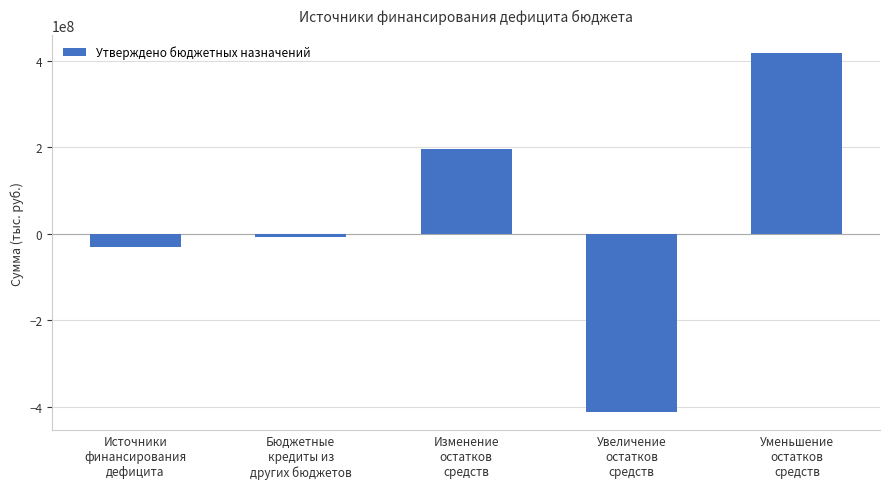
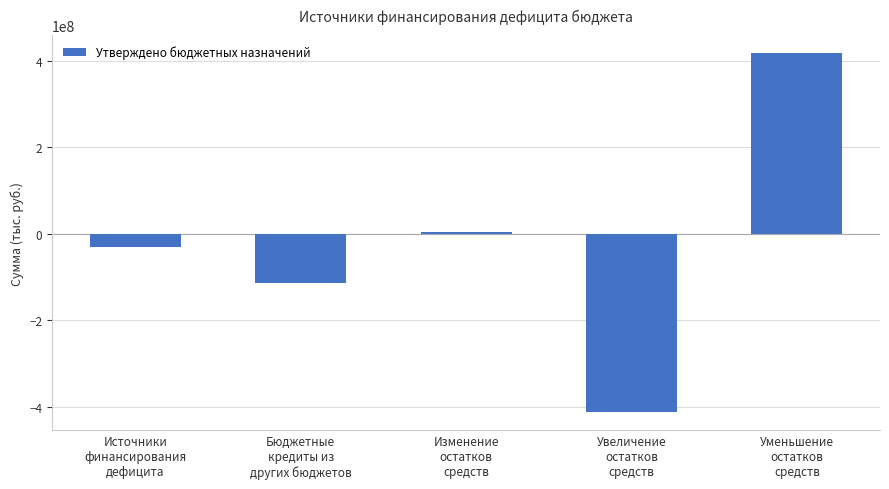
Бюджетные кредиты из других бюджетов: -10000000 -> -110000000
Изменение остатков средств: 200000000 -> 10000000
